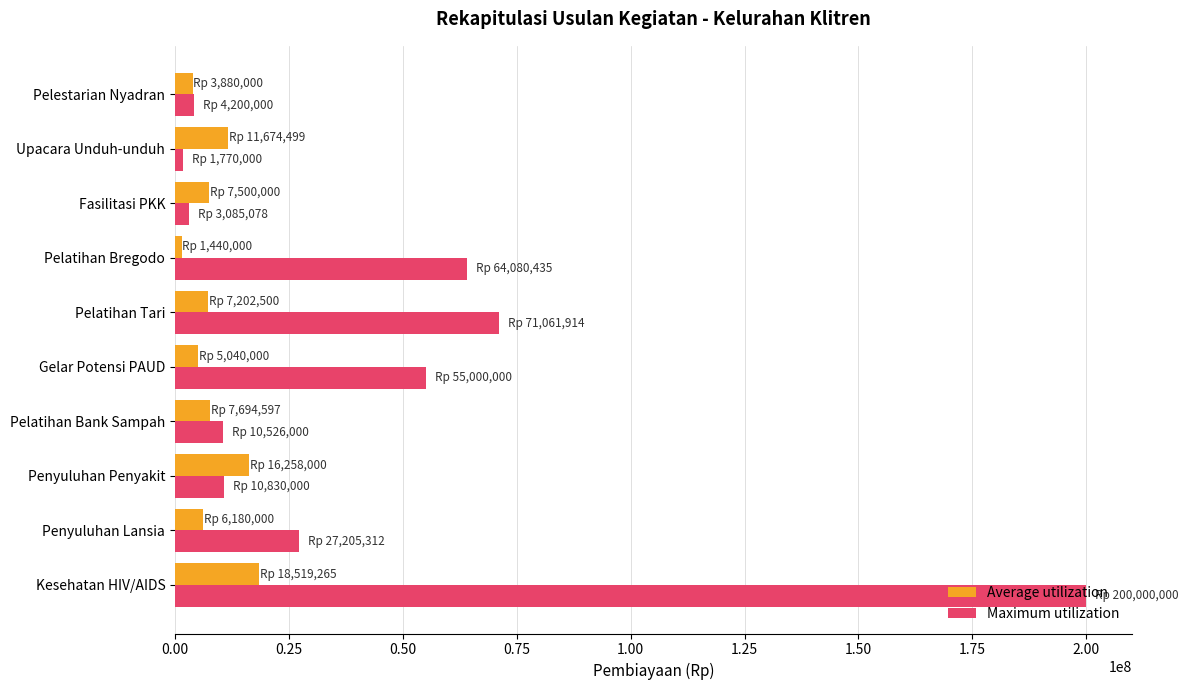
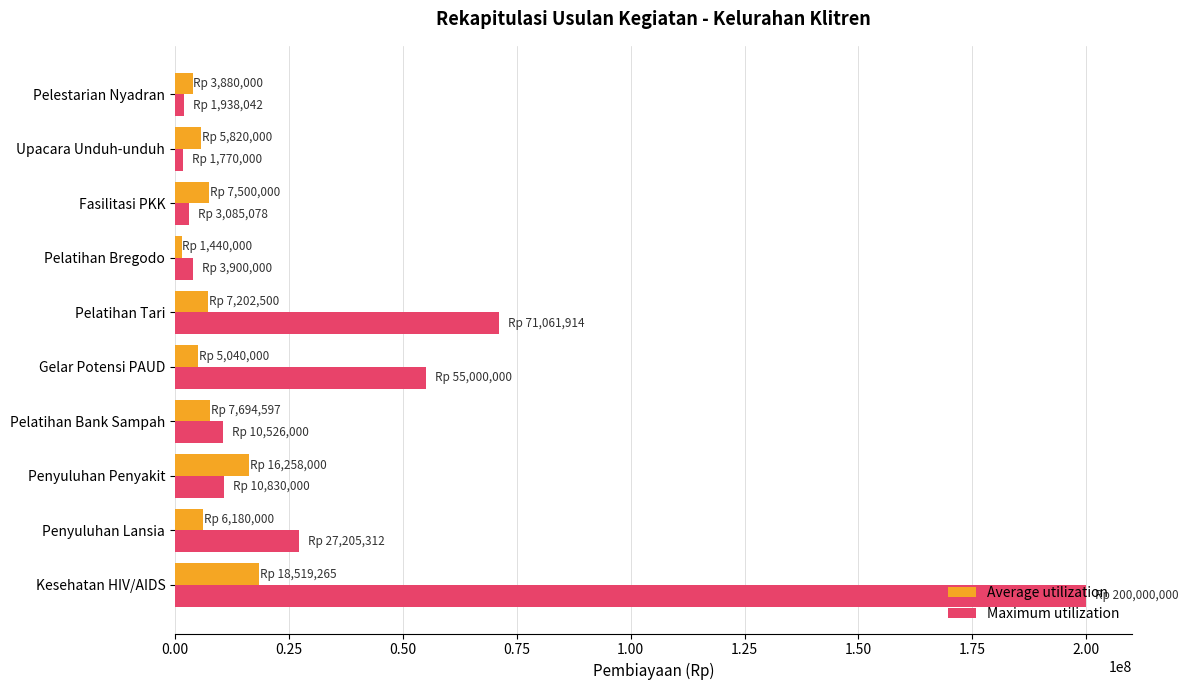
Maximum utilization, Pelestarian Nyadran: 4,200,000 -> 1,938,042
Average utilization, Upacara Unduh-unduh: 11,674,499 -> 5,820,000
Maximum utilization, Pelatihan Bregodo: 64,080,435 -> 3,900,000
